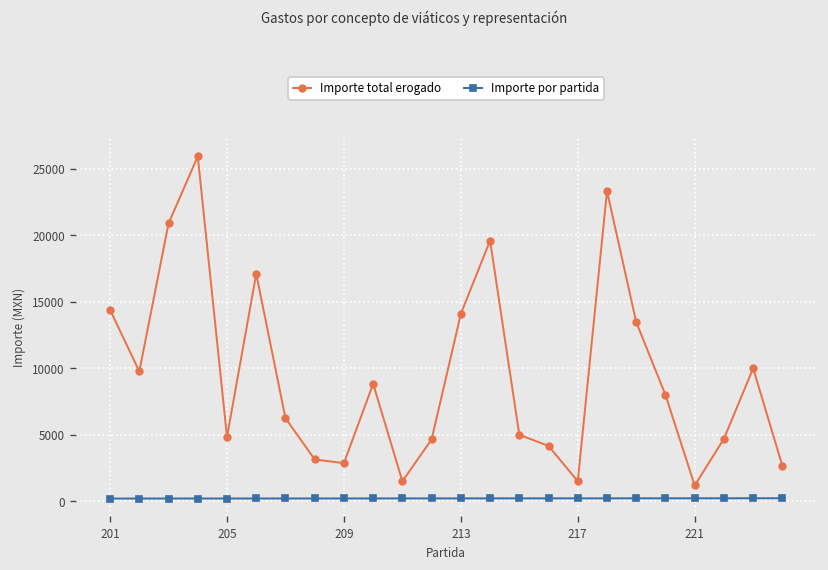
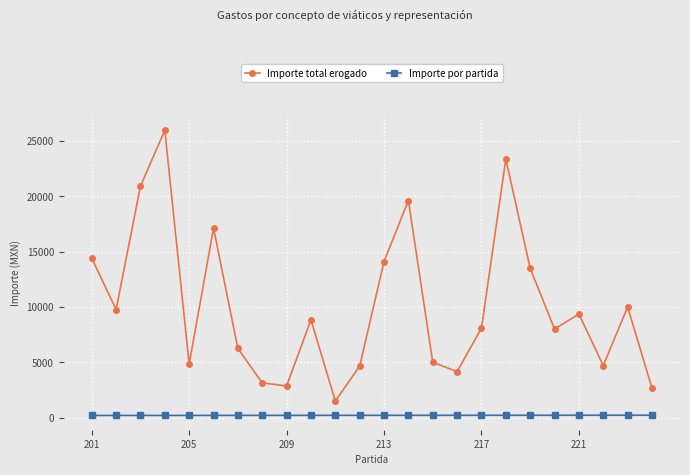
Importe total erogado, 217: 1500 -> 8100
Importe total erogado, 221: 1200 -> 9400
